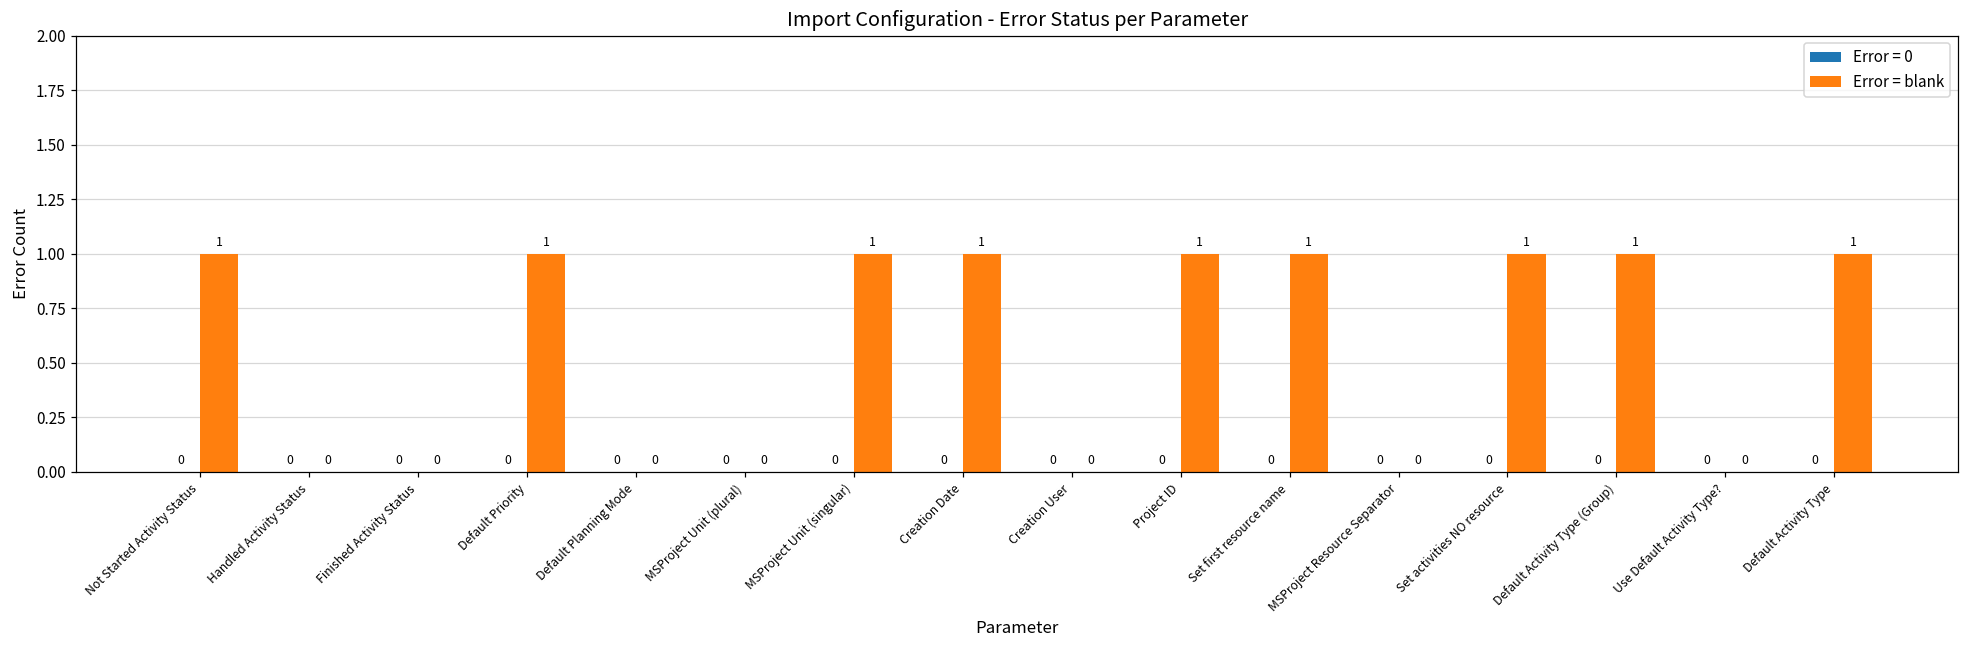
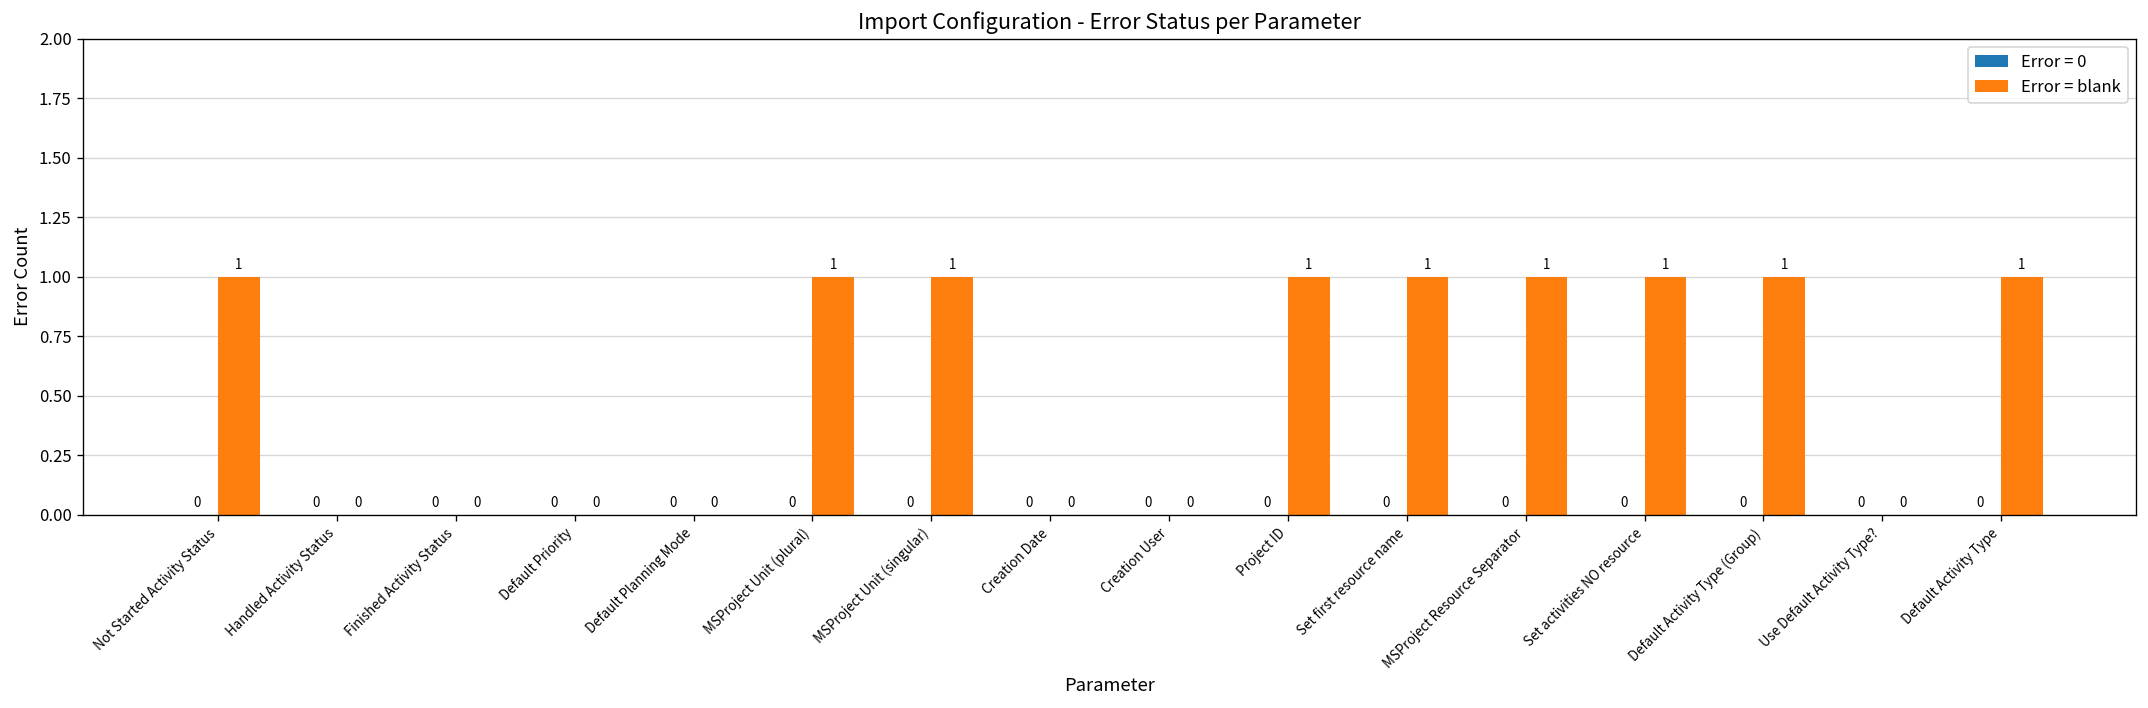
Error = blank, Default Priority: 1 -> 0
Error = blank, MSProject Unit (plural): 0 -> 1
Error = blank, Creation Date: 1 -> 0
Error = blank, MSProject Resource Separator: 0 -> 1
